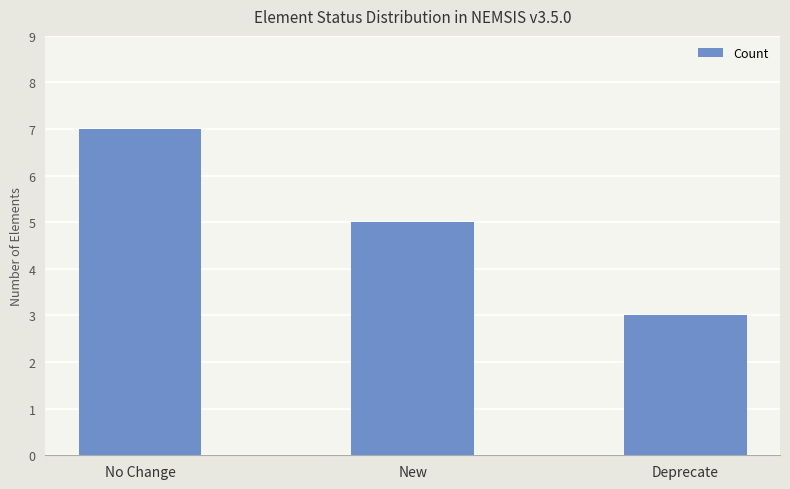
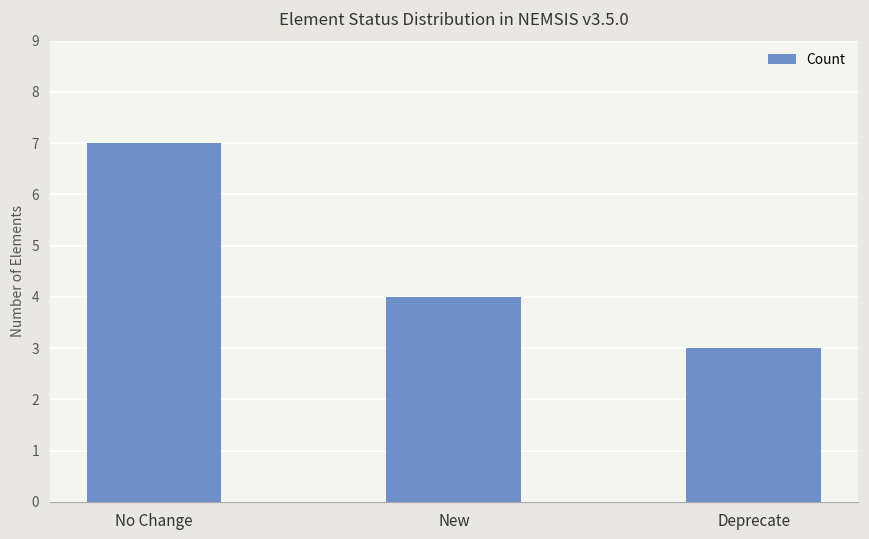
New: 5 -> 4
